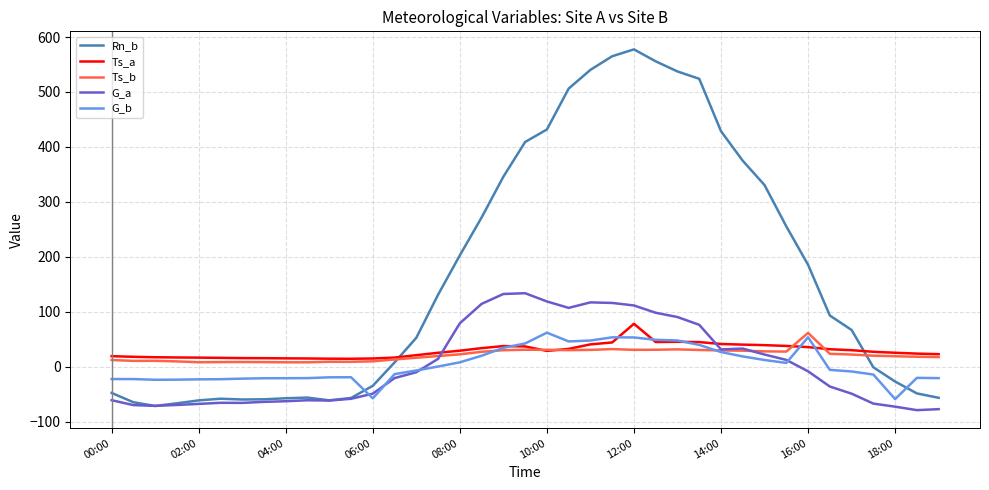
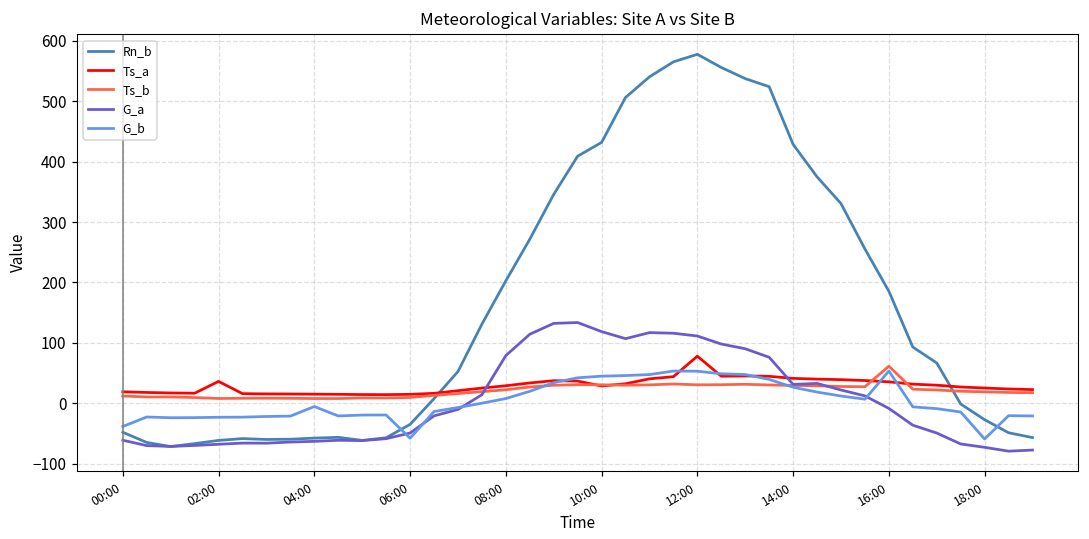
G_b, 00:00: -20 -> -40
Ts_a, 02:00: 20 -> 40
G_b, 04:00: -20 -> -10
G_b, 10:00: 60 -> 40
